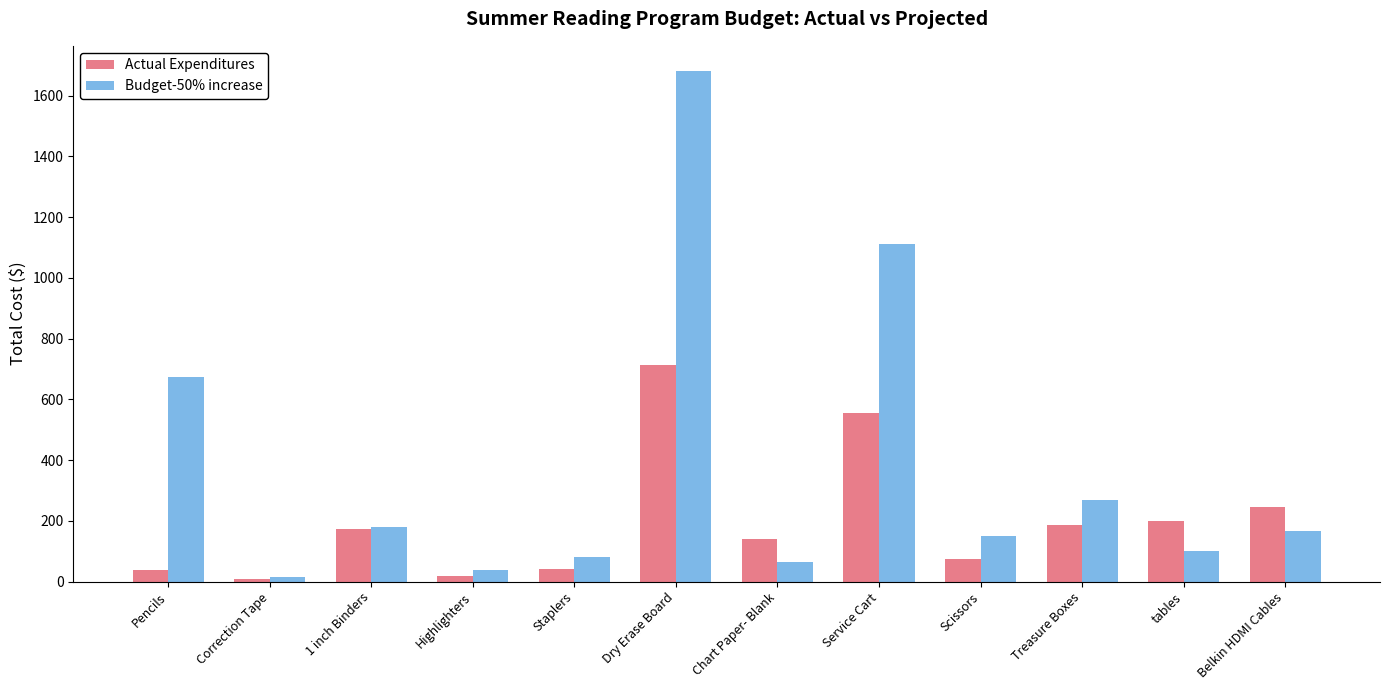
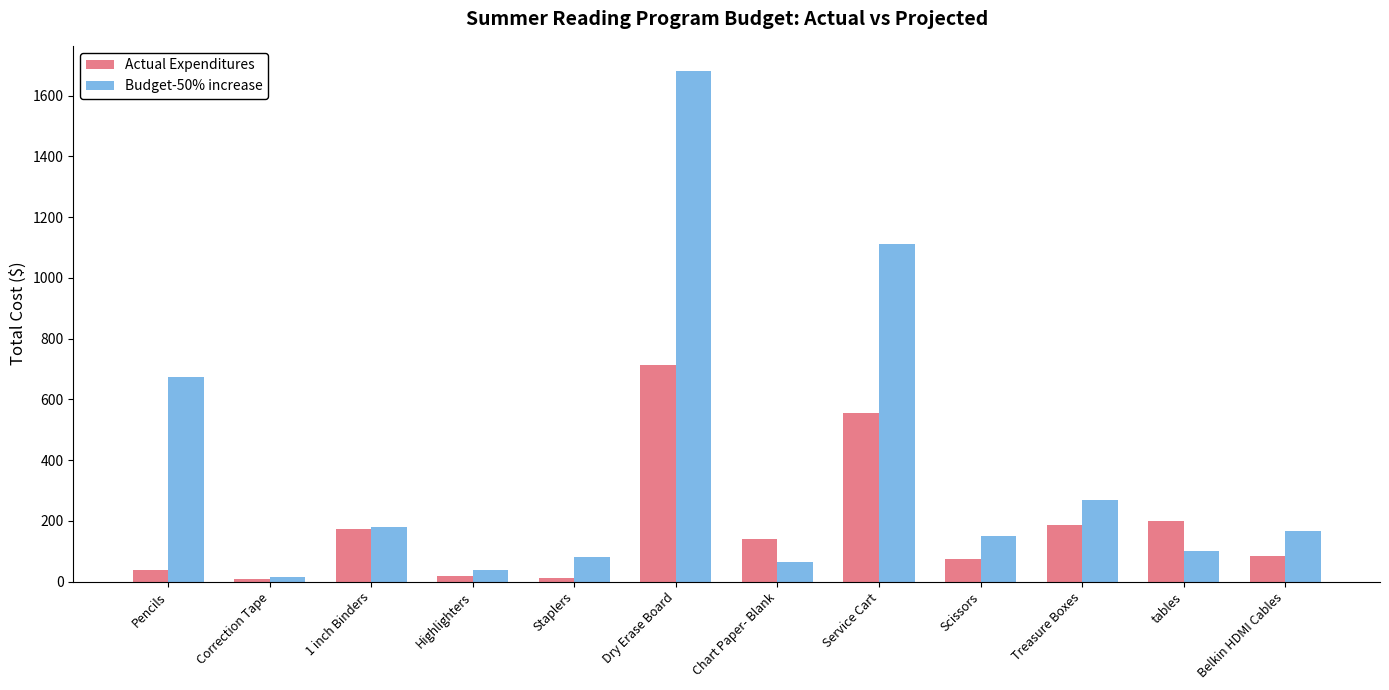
Actual Expenditures, Staplers: 40 -> 10
Actual Expenditures, Belkin HDMI Cables: 250 -> 80
